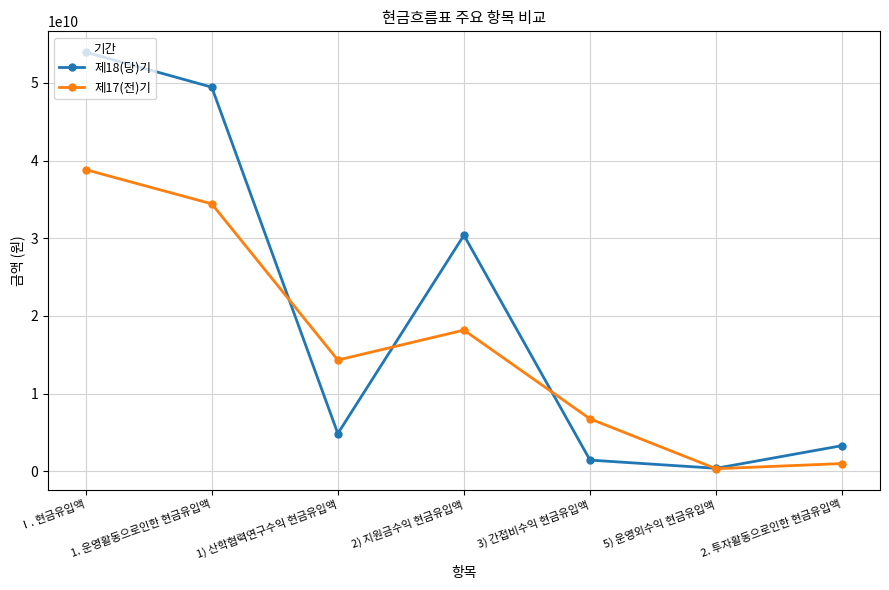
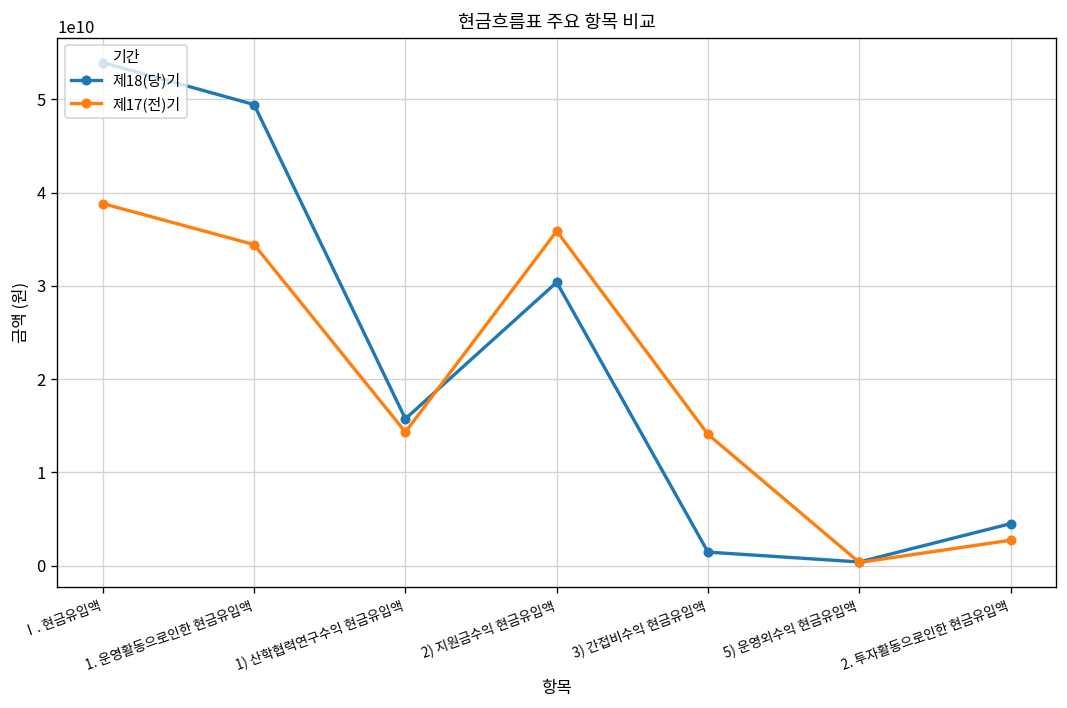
제18(당)기, 1) 산학협력연구수익 현금유입액: 5000000000 -> 16000000000
제17(전)기, 2) 지원금수익 현금유입액: 18000000000 -> 36000000000
제17(전)기, 3) 간접비수익 현금유입액: 7000000000 -> 14000000000
제18(당)기, 2. 투자활동으로인한 현금유입액: 3000000000 -> 5000000000
제17(전)기, 2. 투자활동으로인한 현금유입액: 1000000000 -> 3000000000
